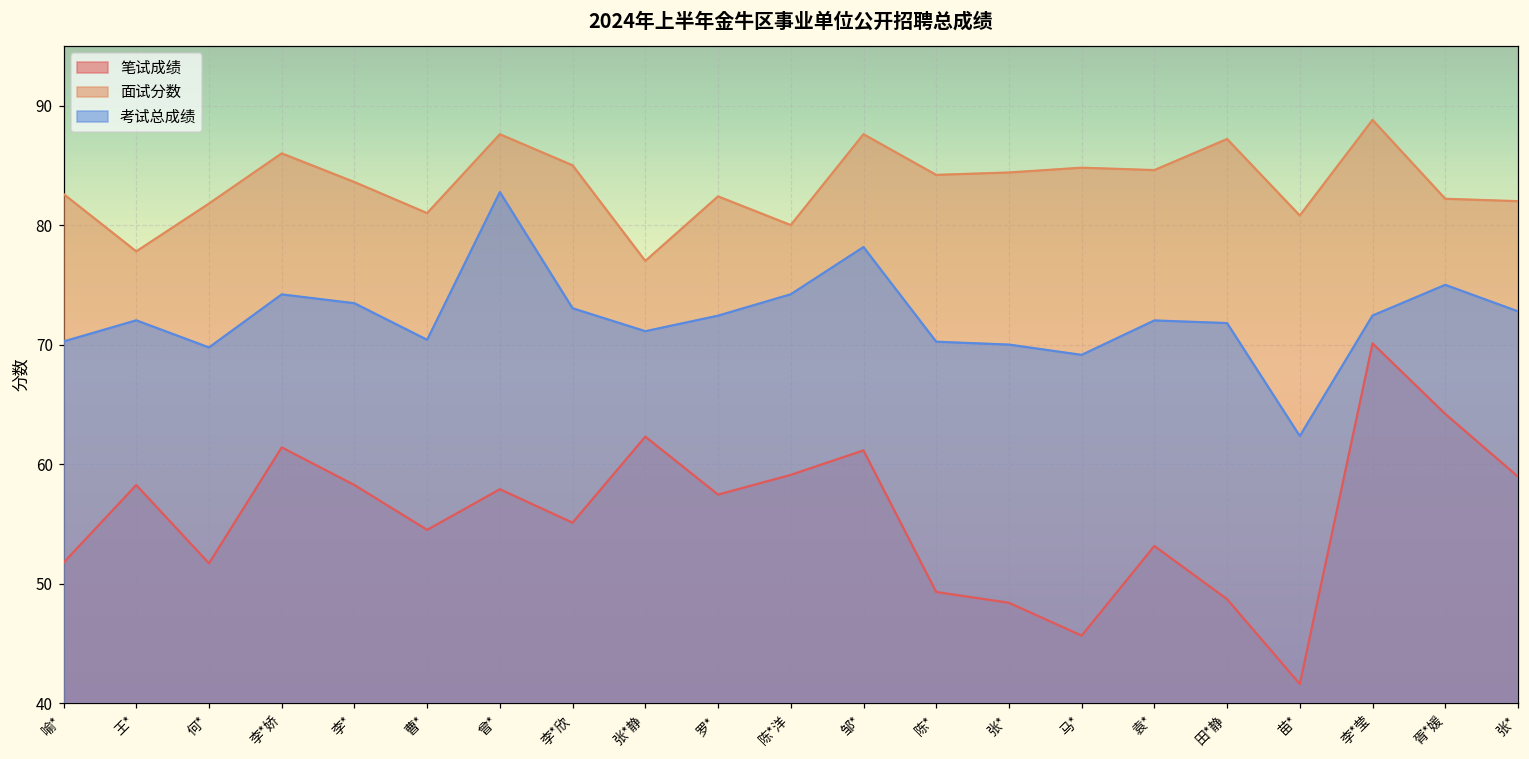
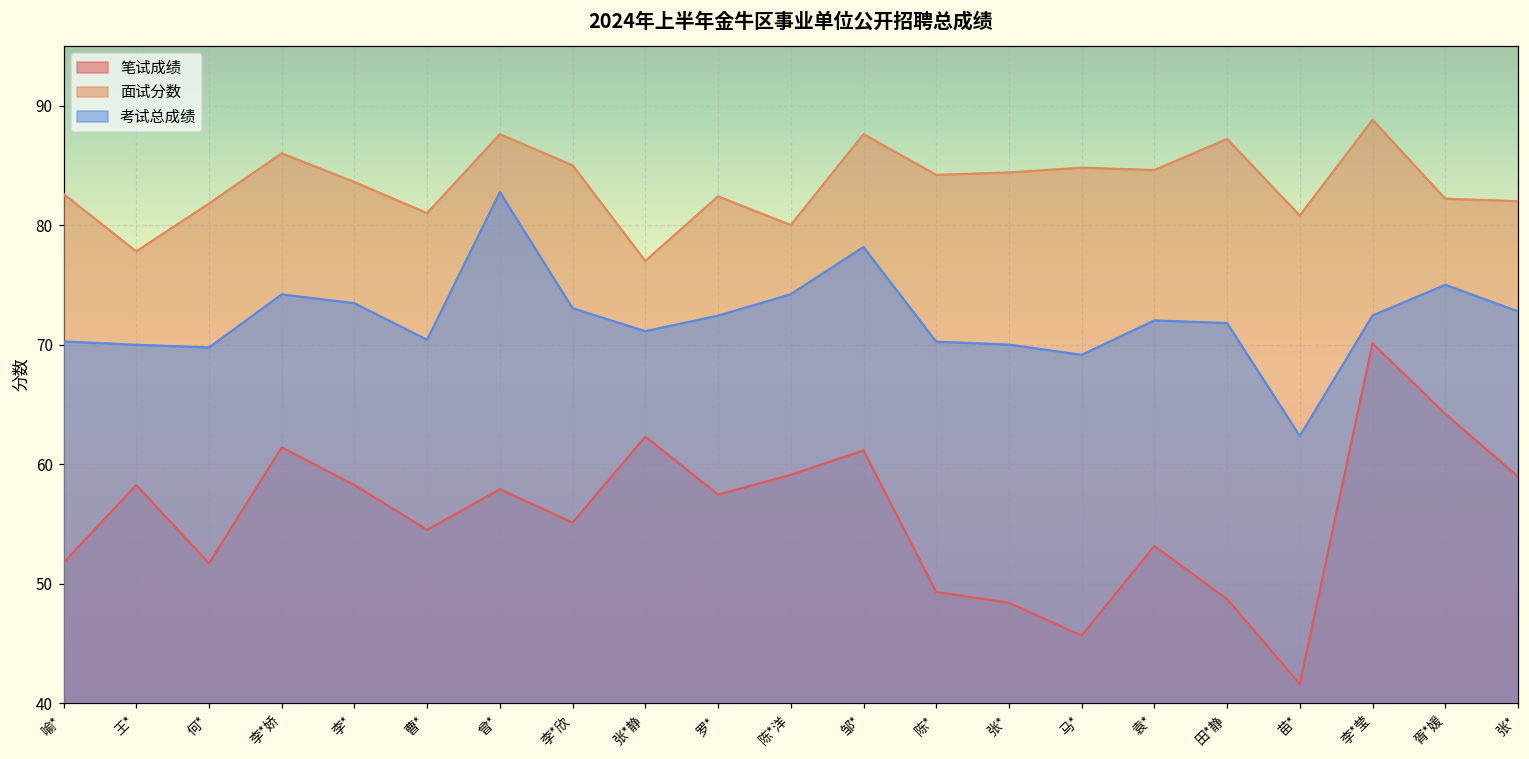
考试总成绩, 王*: 72.0 -> 70.0
